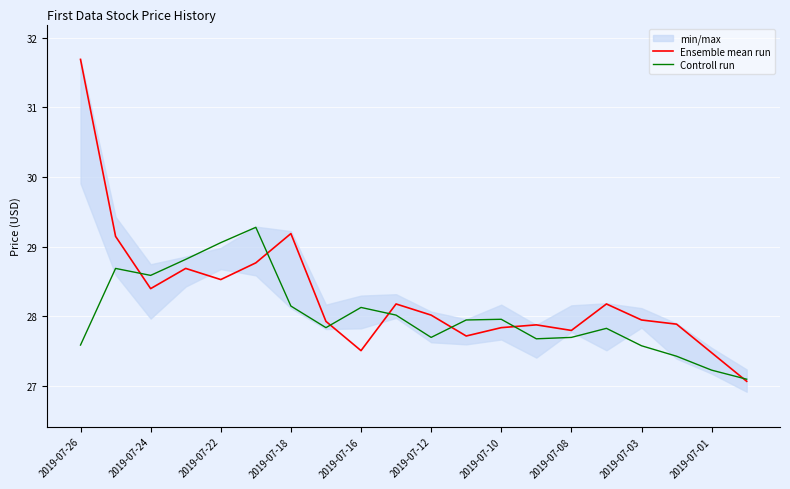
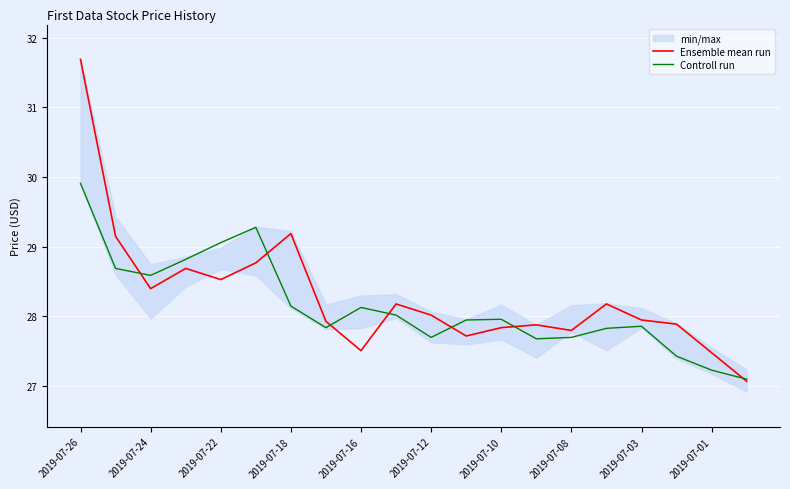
Controll run, 2019-07-26: 27.6 -> 29.9
Controll run, 2019-07-03: 27.6 -> 27.9
